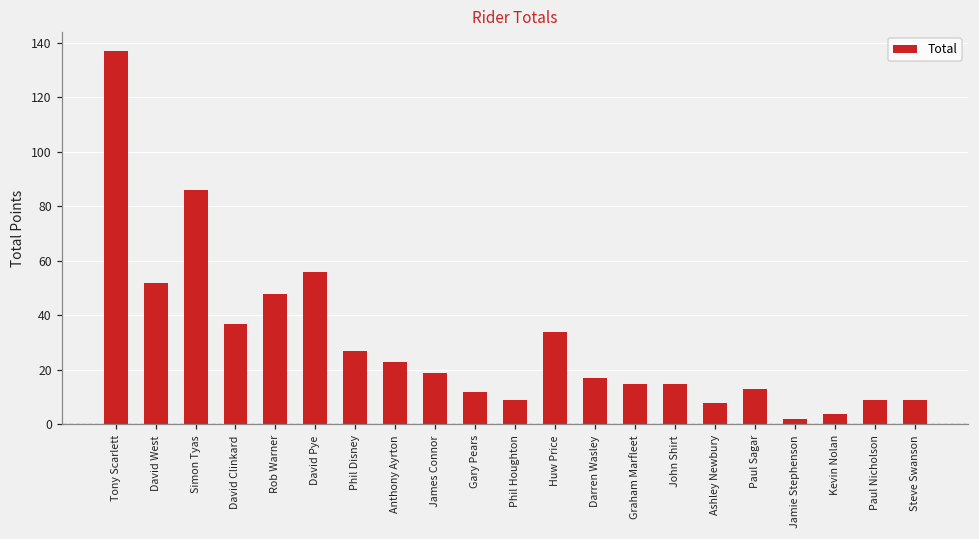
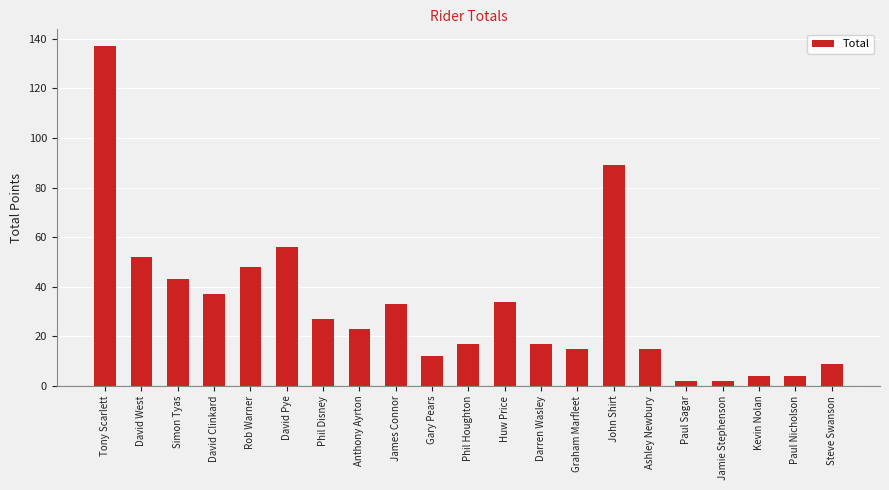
Simon Tyas: 86 -> 43
James Connor: 19 -> 33
Phil Houghton: 9 -> 17
John Shirt: 15 -> 89
Ashley Newbury: 8 -> 15
Paul Sagar: 13 -> 2
Paul Nicholson: 9 -> 4
